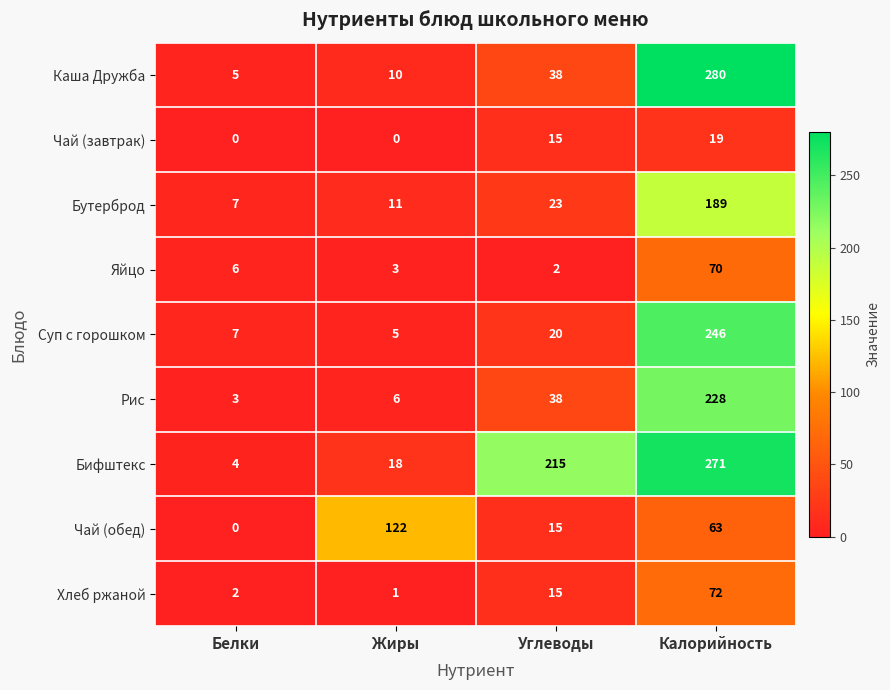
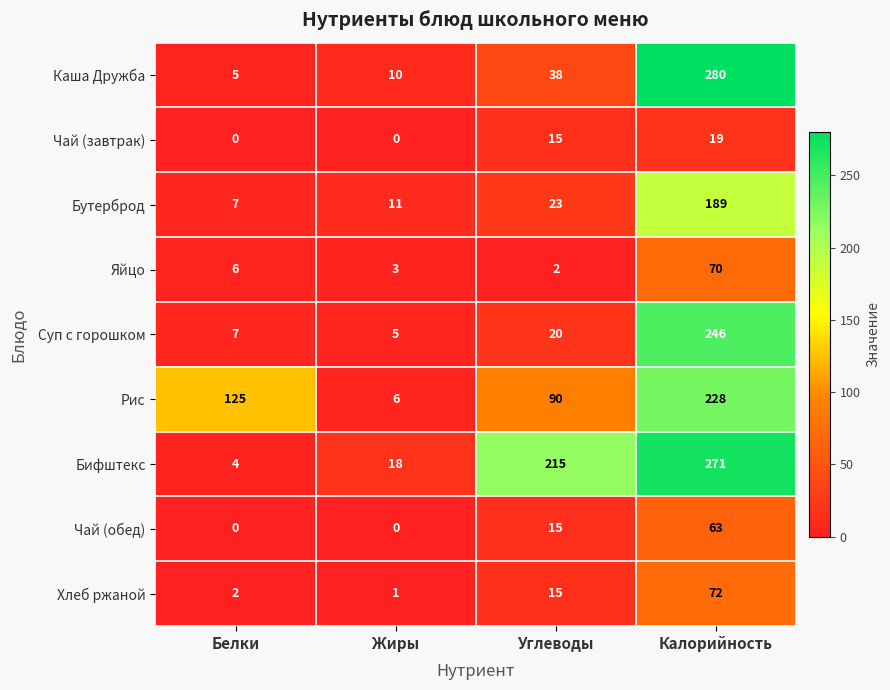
Рис, Белки: 3 -> 125
Рис, Углеводы: 38 -> 90
Чай (обед), Жиры: 122 -> 0
